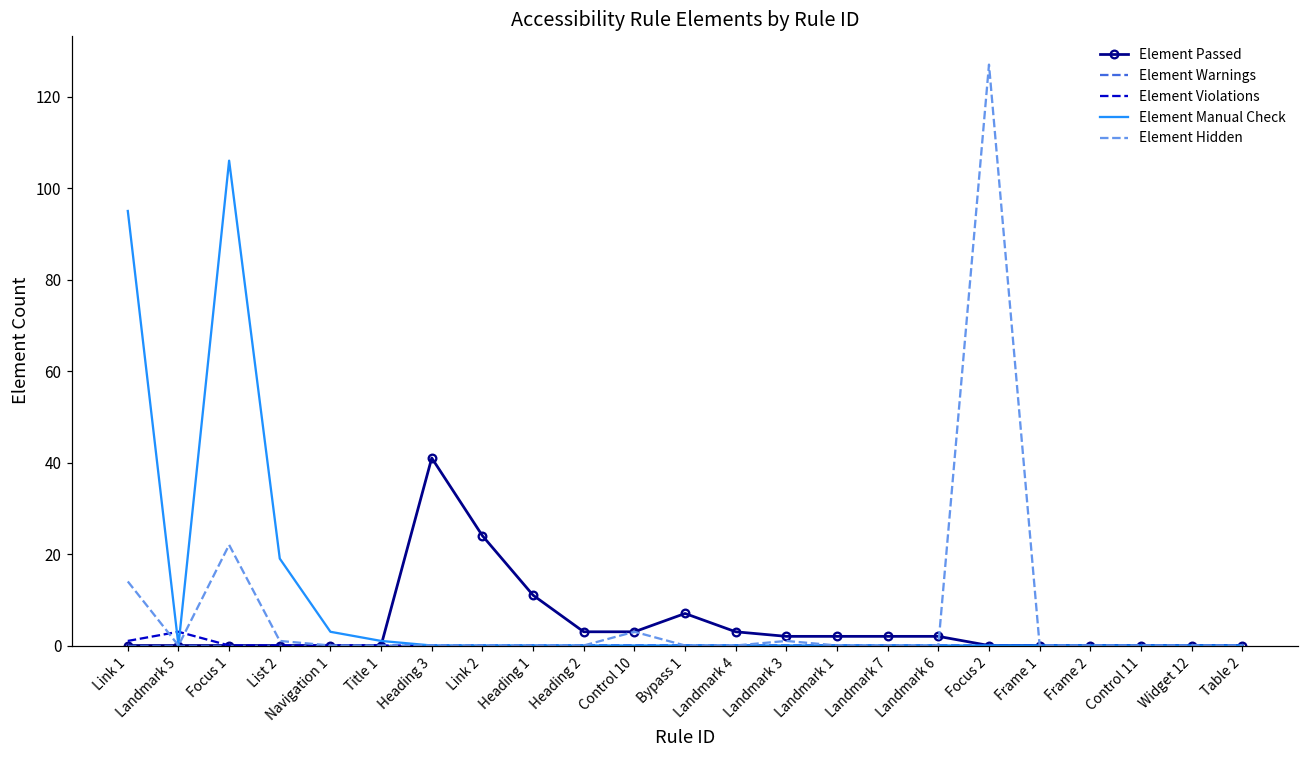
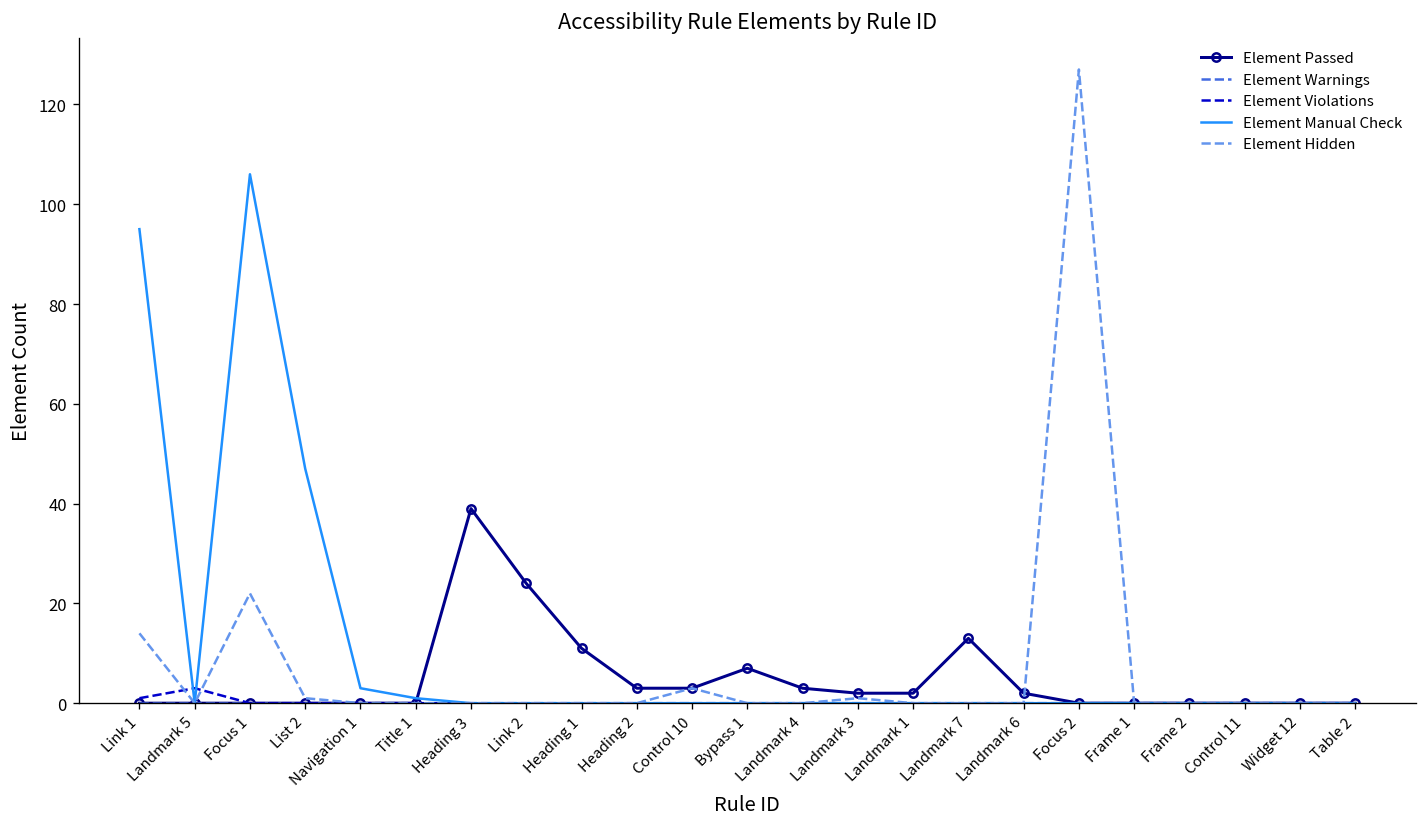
Element Manual Check, List 2: 19 -> 47
Element Passed, Heading 3: 41 -> 39
Element Passed, Landmark 7: 2 -> 13
